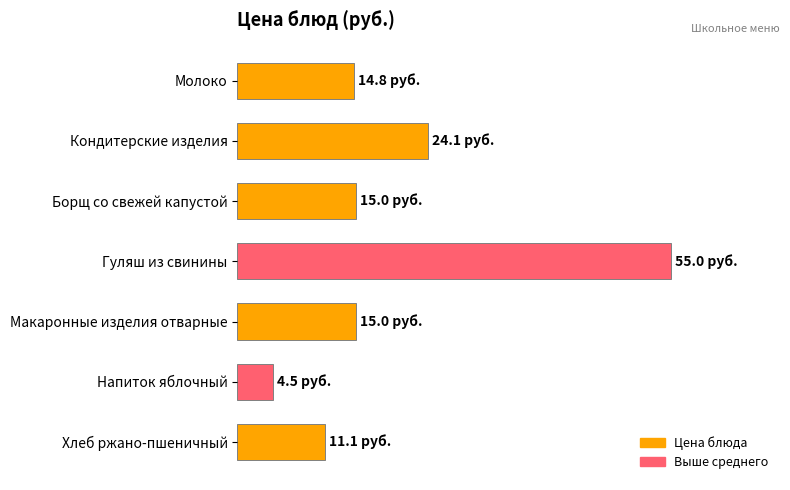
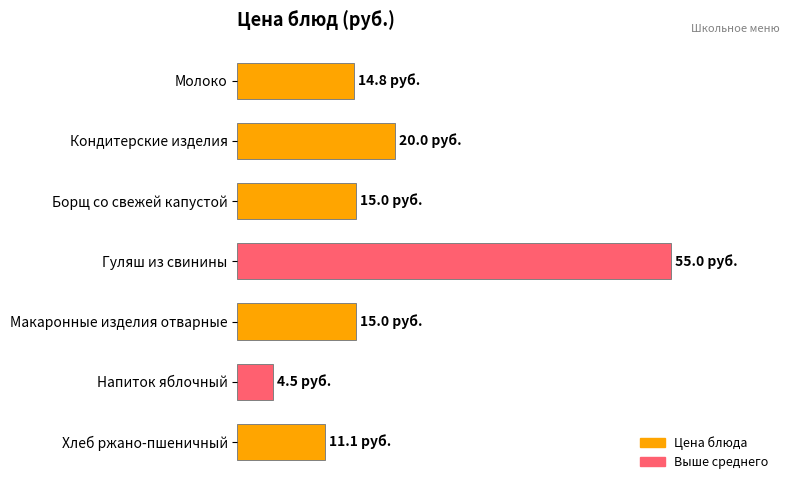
Кондитерские изделия: 24.1 -> 20.0
